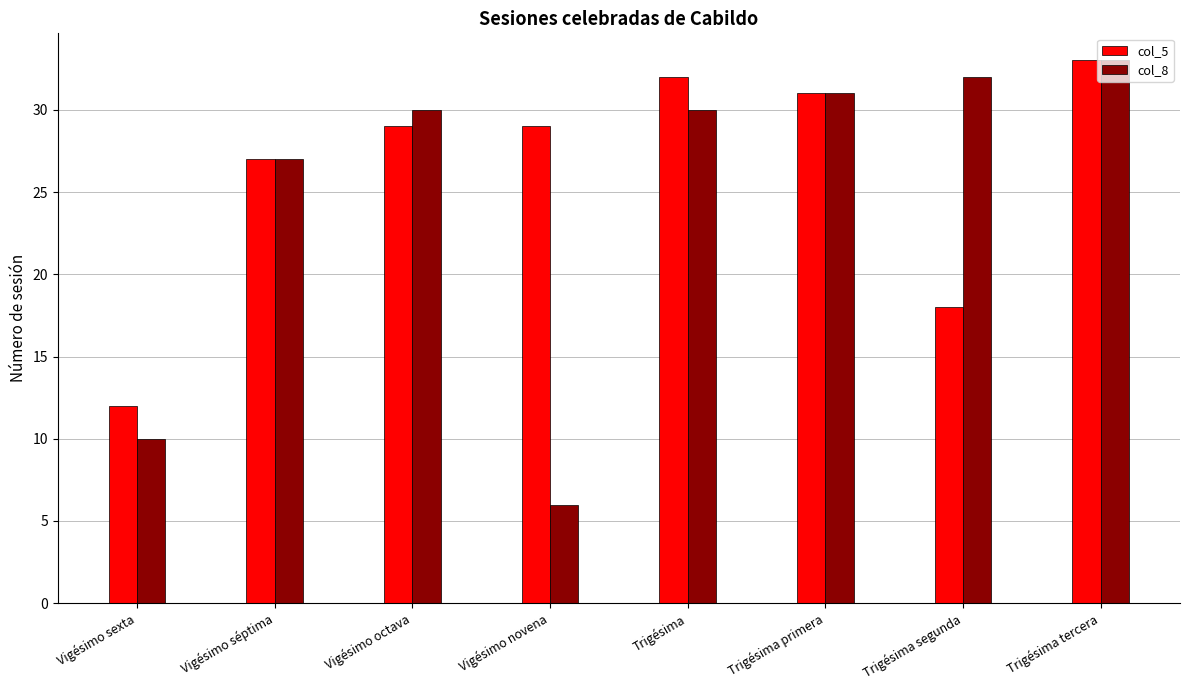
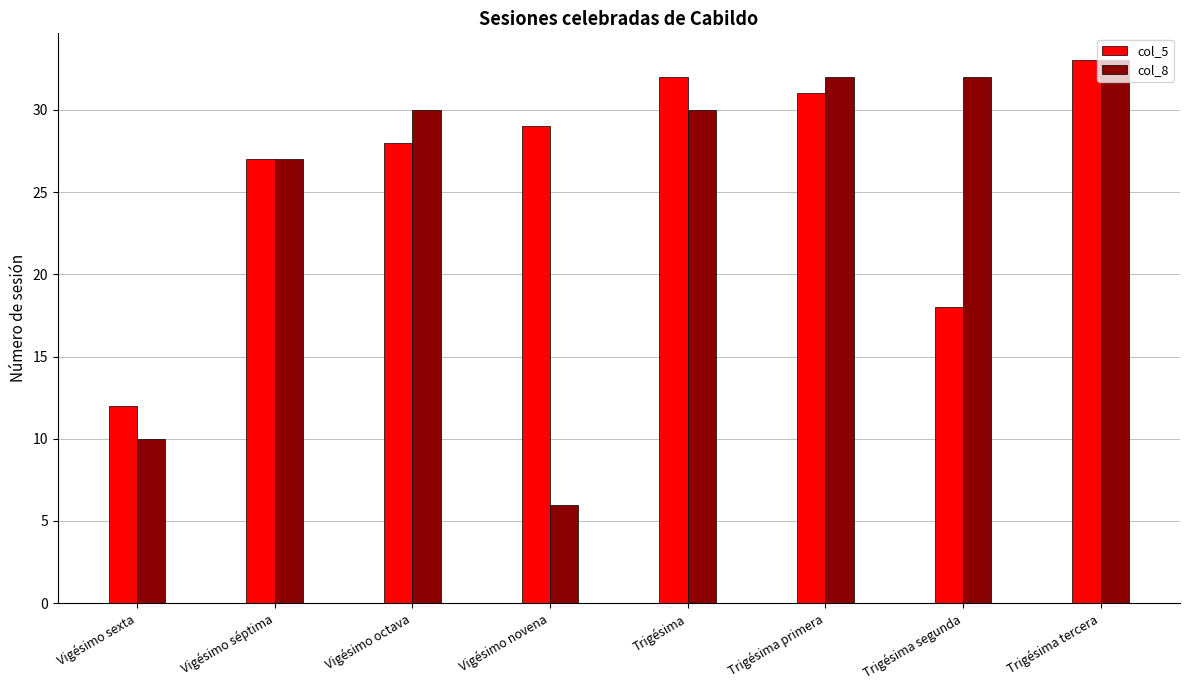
col_5, Vigésimo octava: 29 -> 28
col_8, Trigésima primera: 31 -> 32
